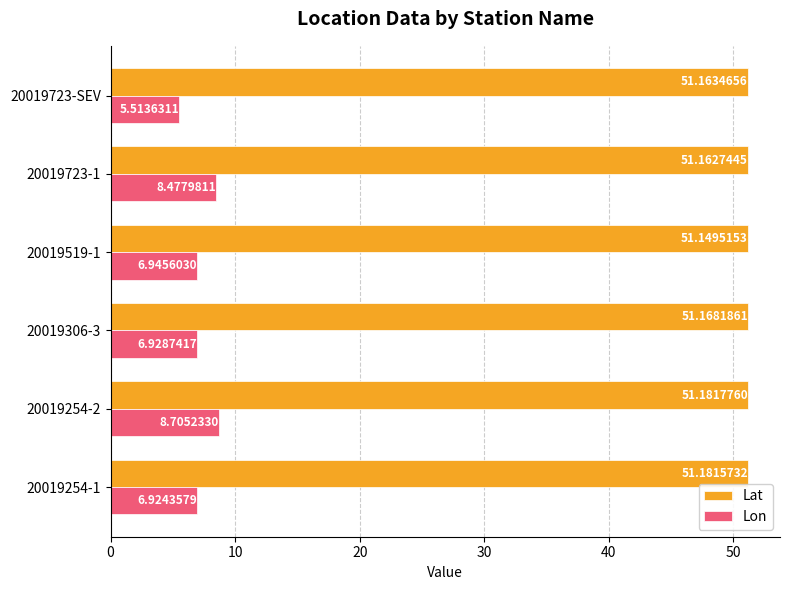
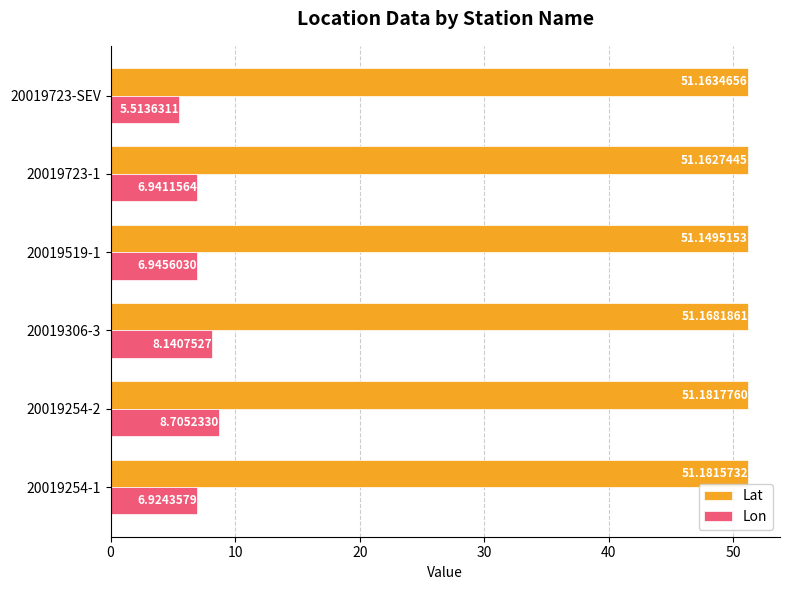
Lon, 20019723-1: 8.4779811 -> 6.9411564
Lon, 20019306-3: 6.9287417 -> 8.1407527
